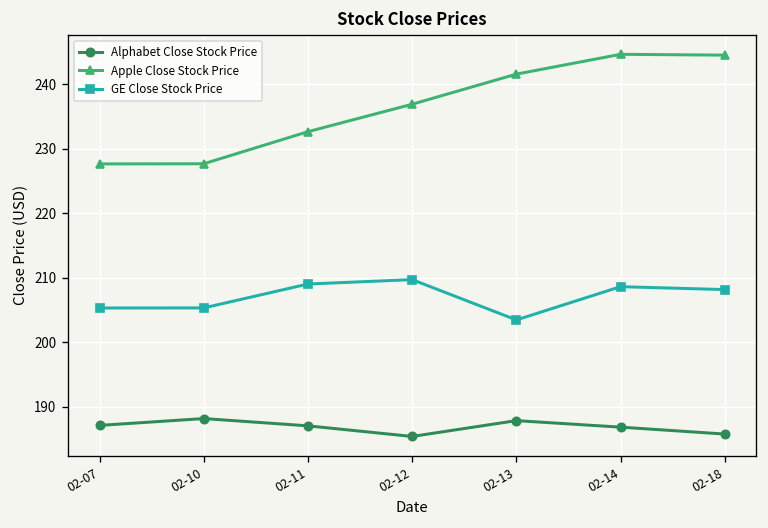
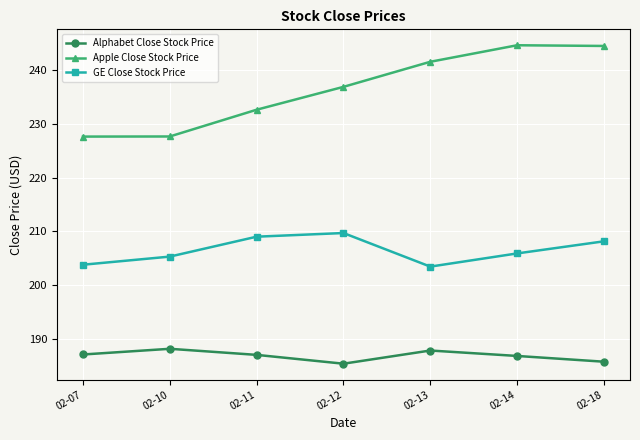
GE Close Stock Price, 02-07: 205 -> 204
GE Close Stock Price, 02-14: 209 -> 206
